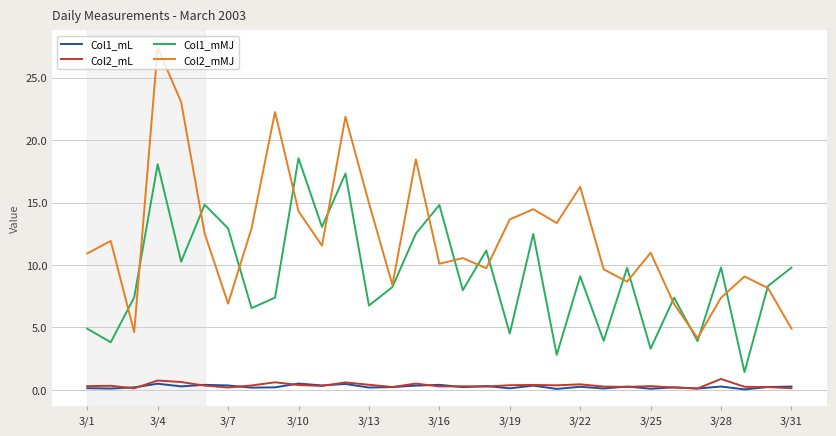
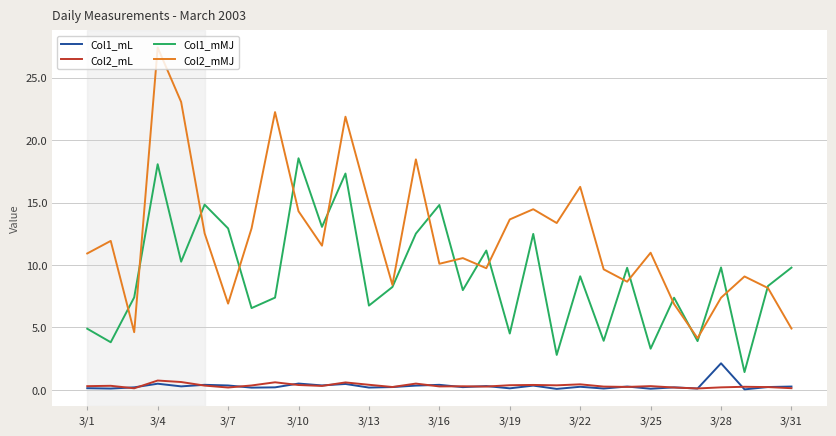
Col1_mL, 3/28: 0.3 -> 2.1
Col2_mL, 3/28: 0.9 -> 0.2
